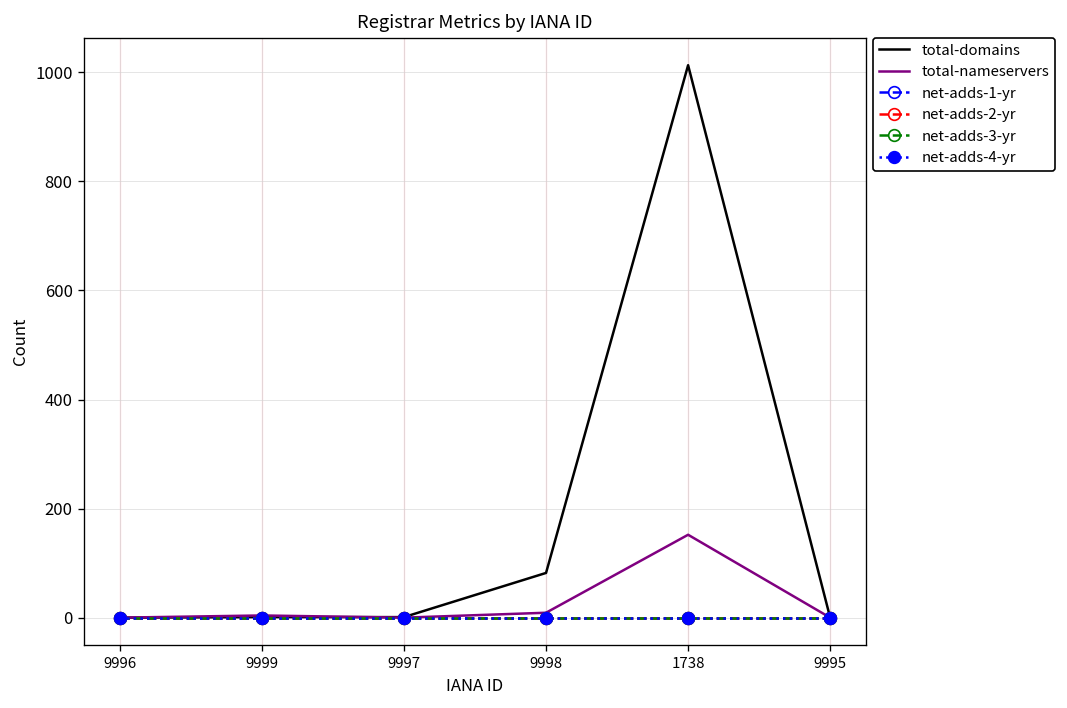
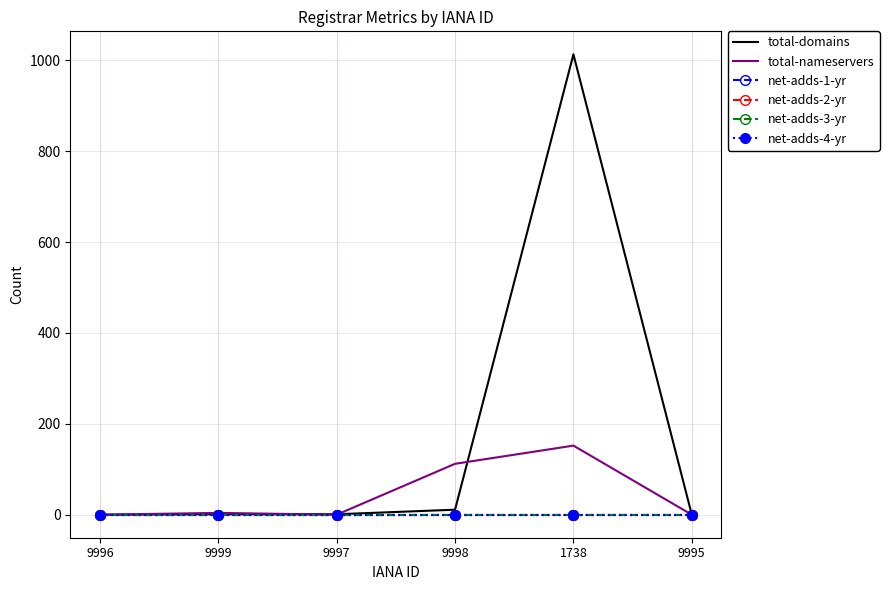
total-domains, 9998: 80 -> 10
total-nameservers, 9998: 10 -> 110
